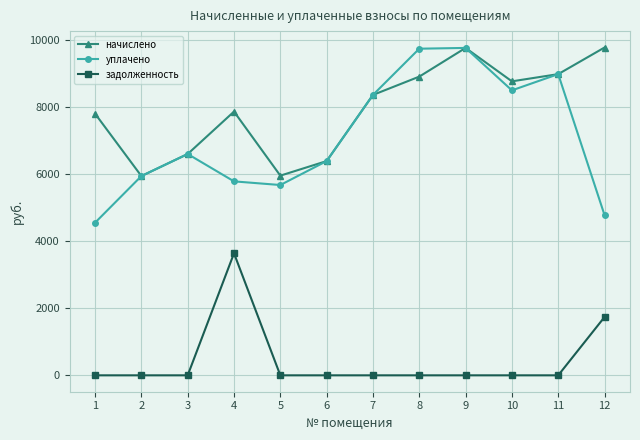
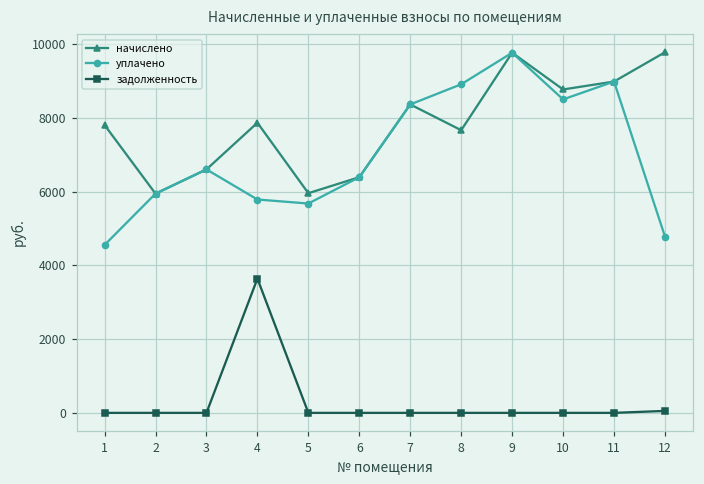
начислено, 8: 8900 -> 7700
уплачено, 8: 9800 -> 8900
задолженность, 12: 1700 -> 100
